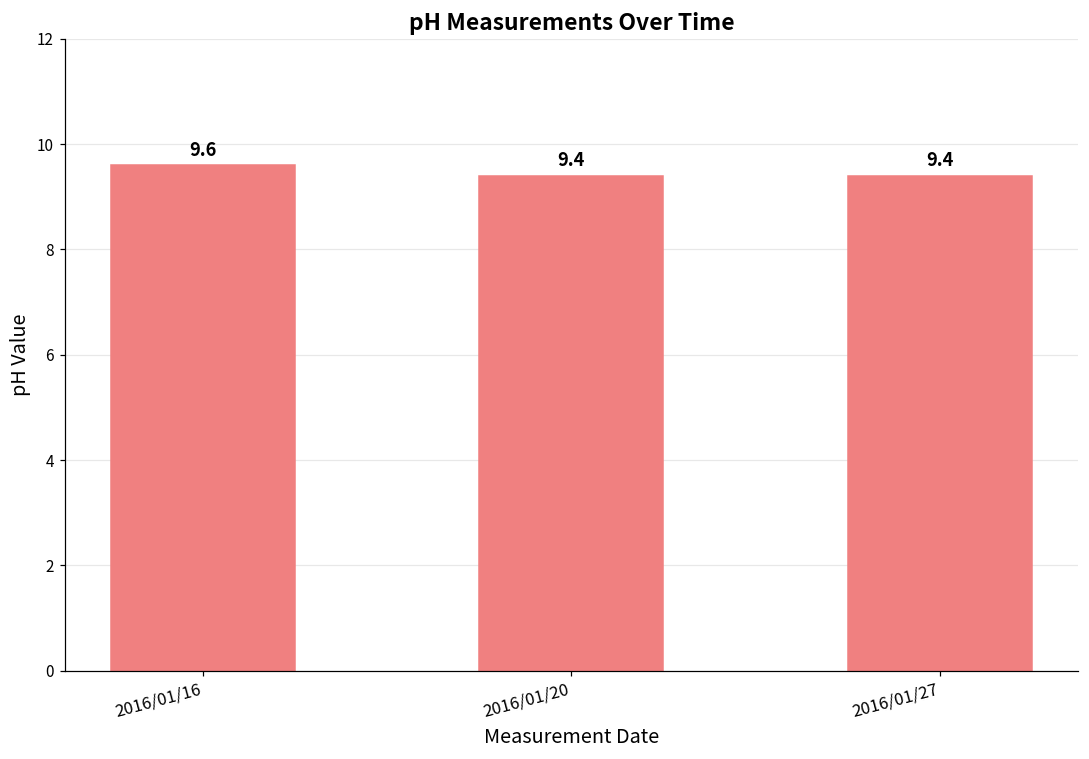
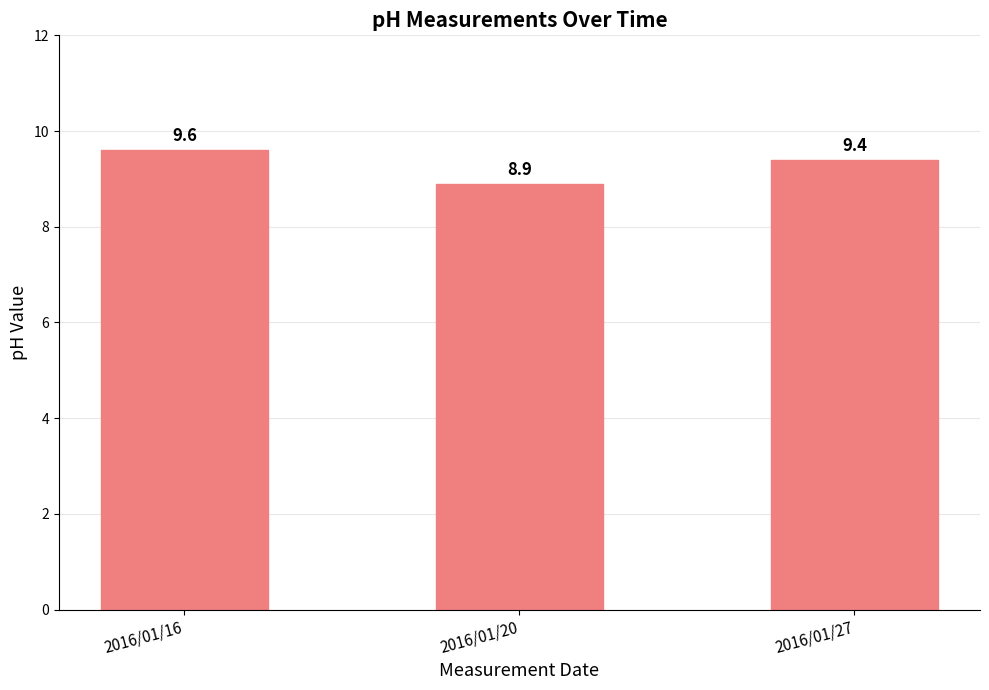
2016/01/20: 9.4 -> 8.9
